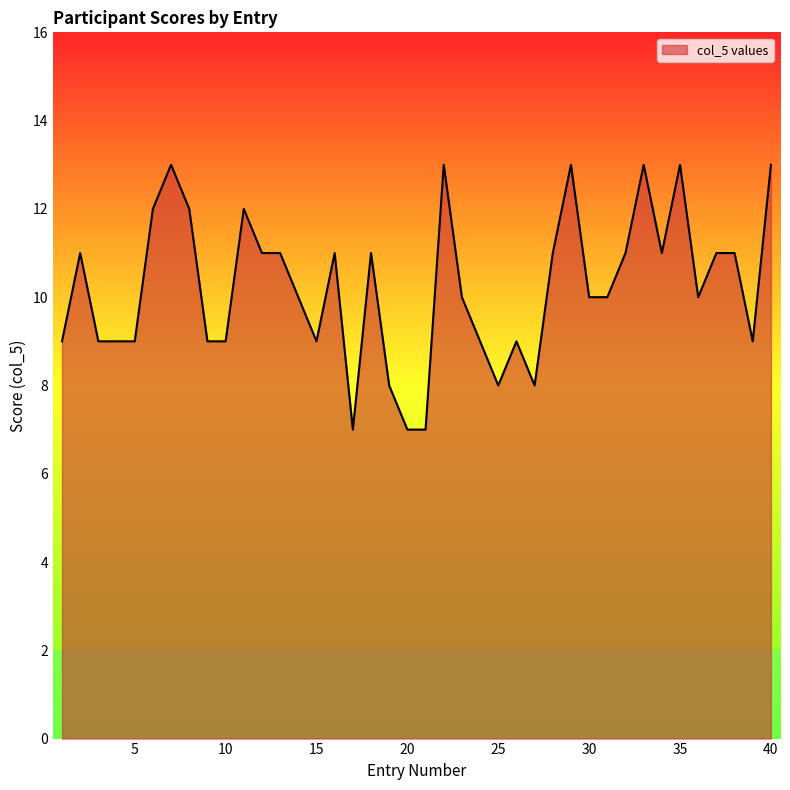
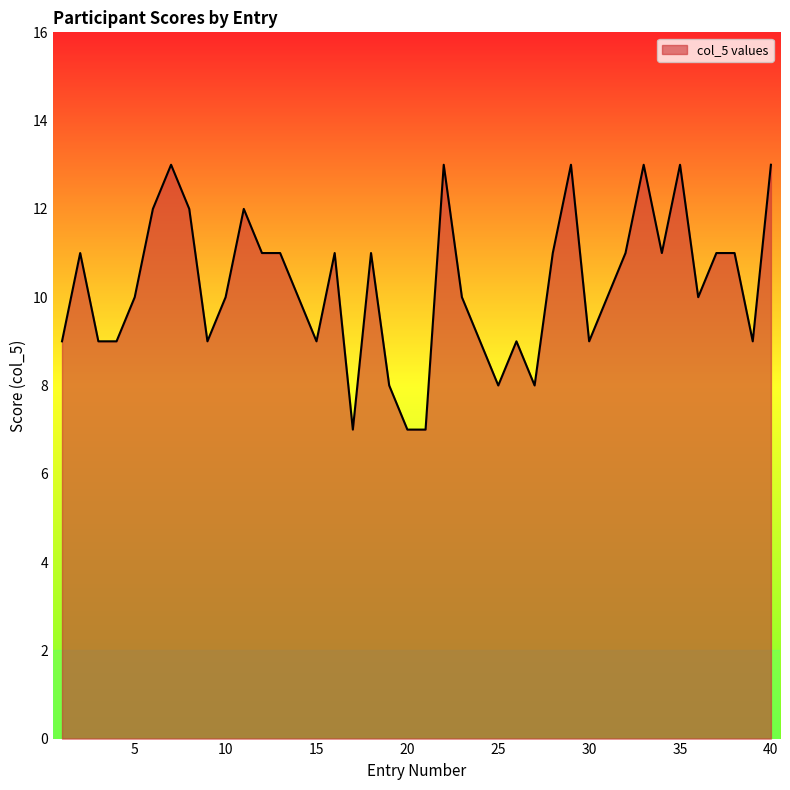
5: 9 -> 10
10: 9 -> 10
30: 10 -> 9
